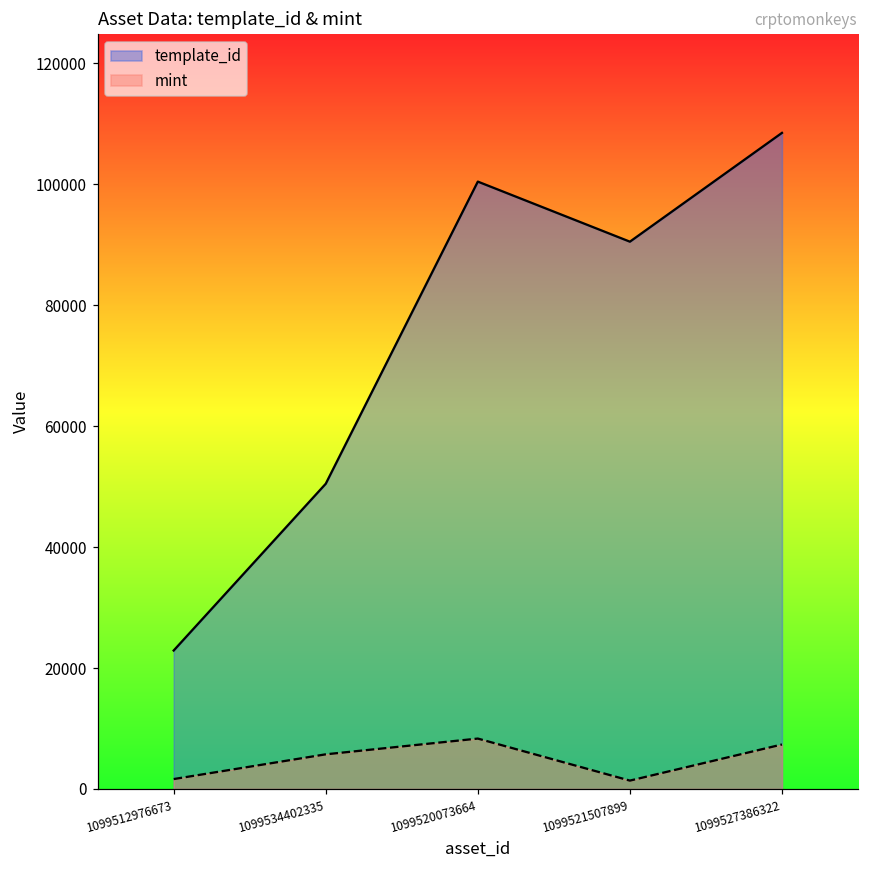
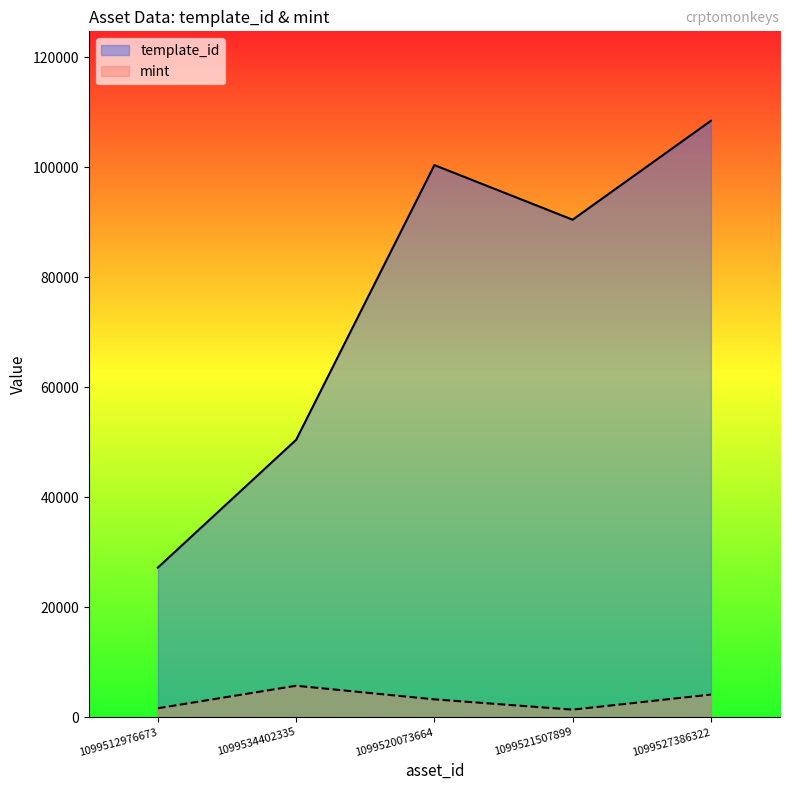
template_id, 1099512976673: 23000 -> 27000
mint, 1099520073664: 8000 -> 3000
mint, 1099527386322: 7000 -> 4000
